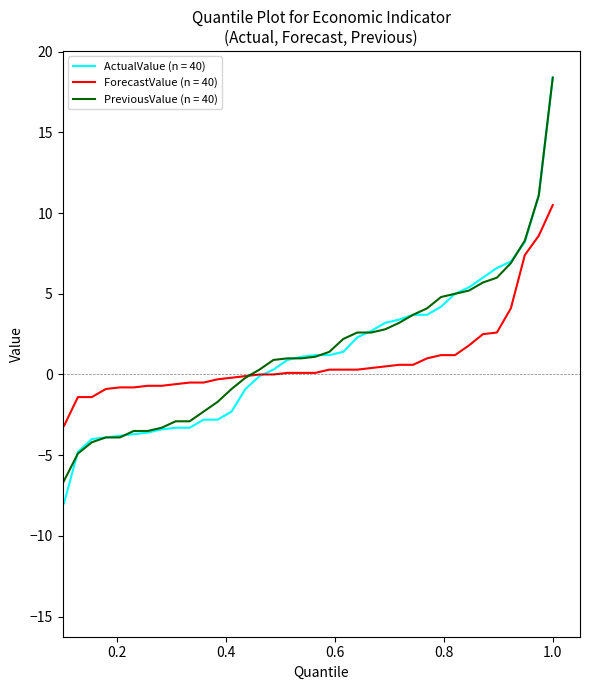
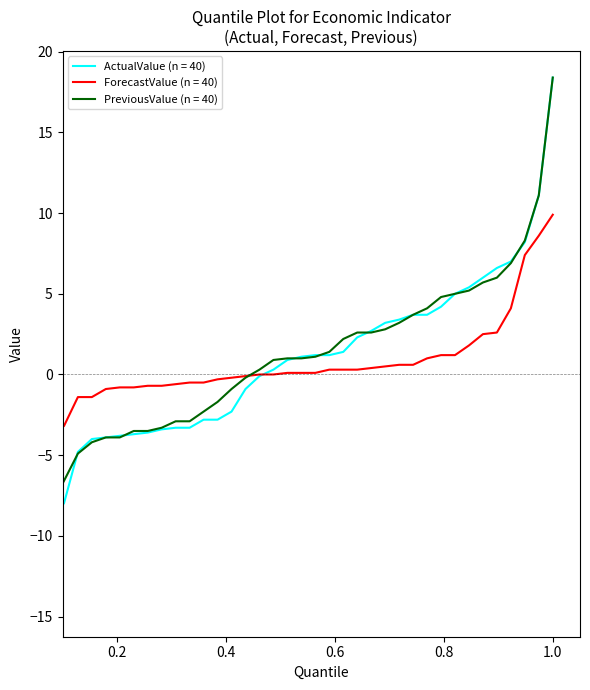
ForecastValue (n = 40), 1.0: 10.5 -> 9.9
